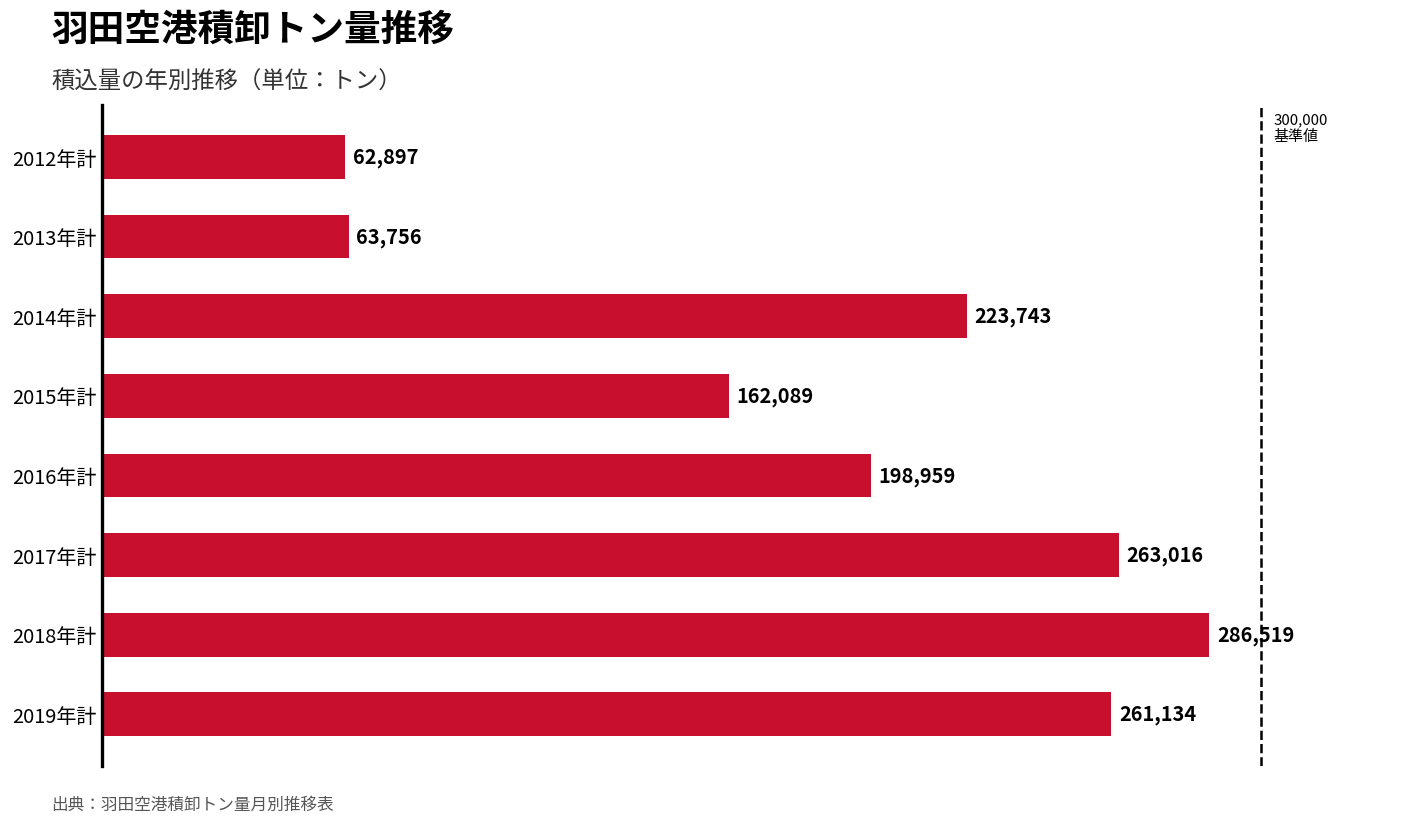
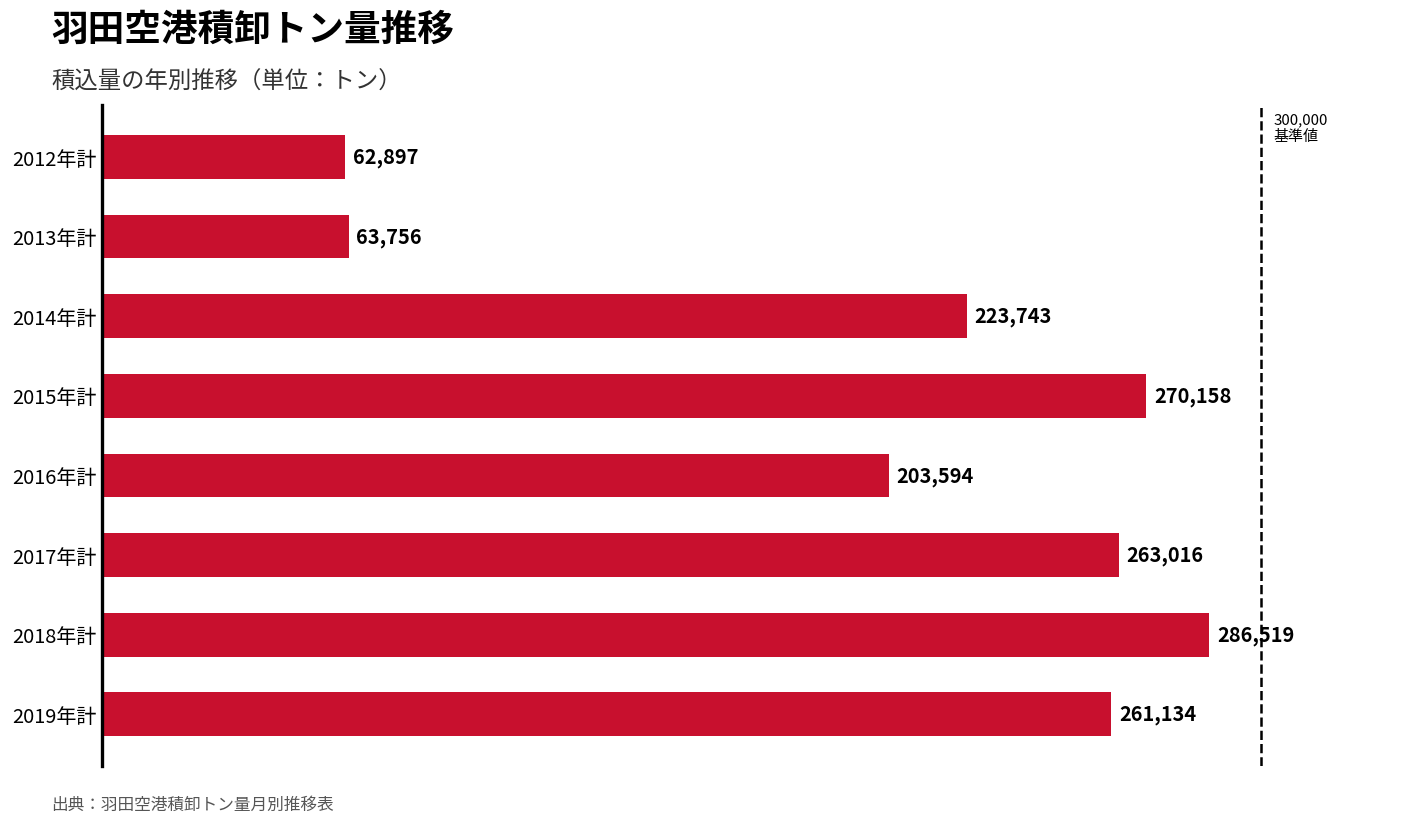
2015年計: 162,089 -> 270,158
2016年計: 198,959 -> 203,594
